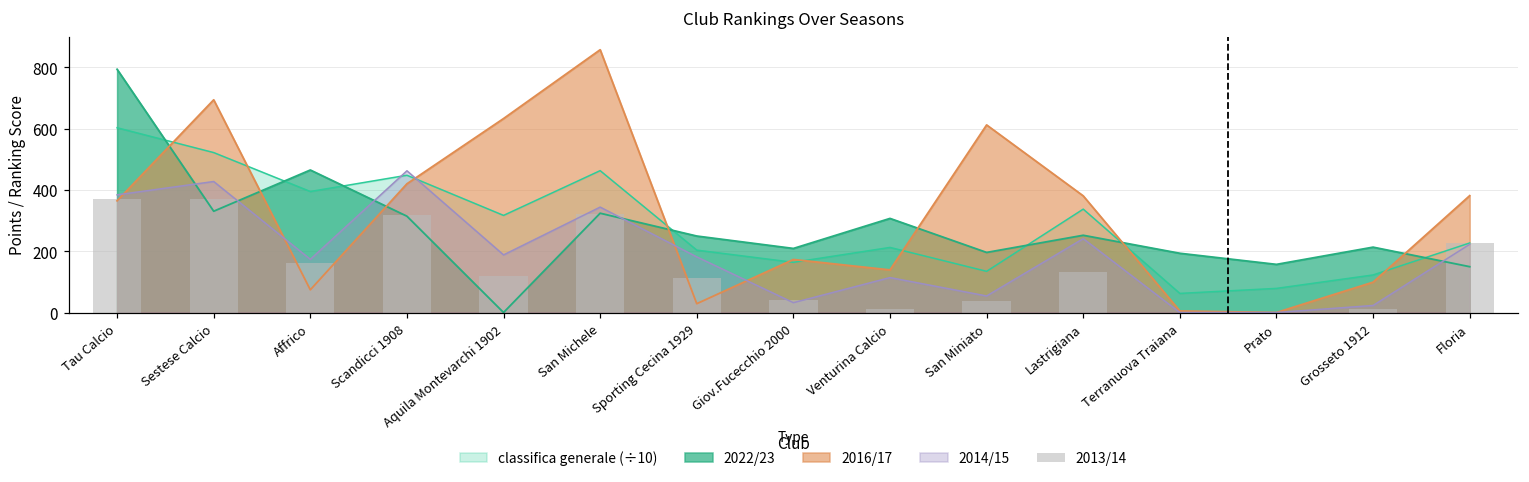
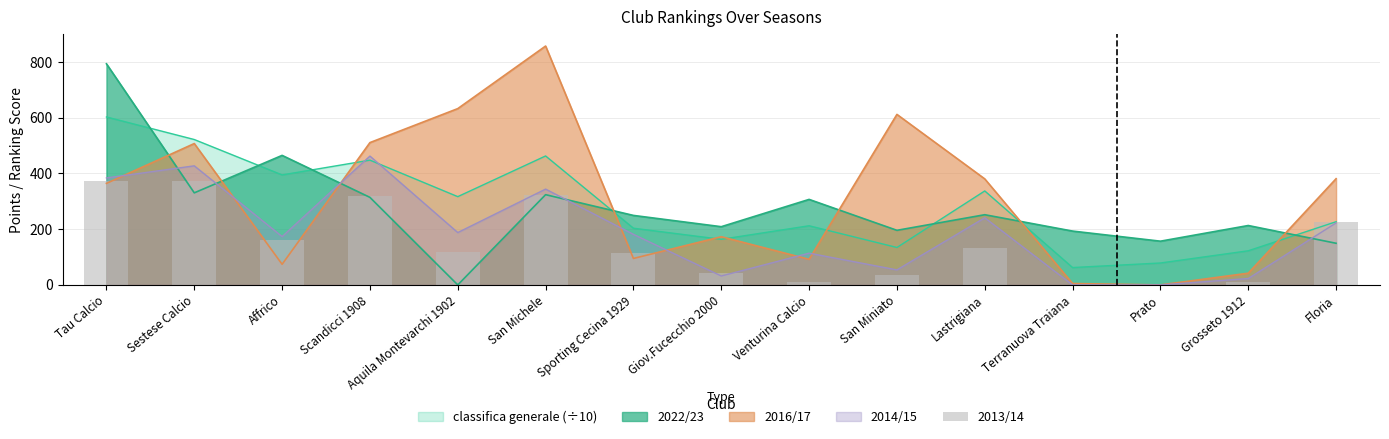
2016/17, Sestese Calcio: 690 -> 510
2016/17, Scandicci 1908: 420 -> 510
2016/17, Sporting Cecina 1929: 30 -> 100
2016/17, Venturina Calcio: 140 -> 90
2016/17, Grosseto 1912: 100 -> 40
